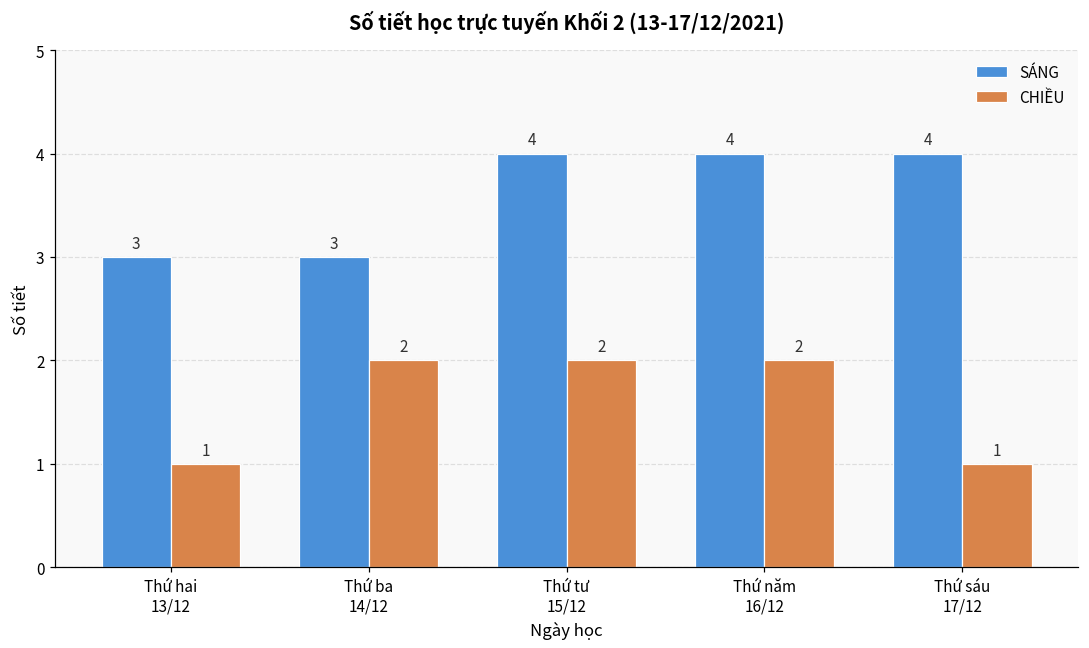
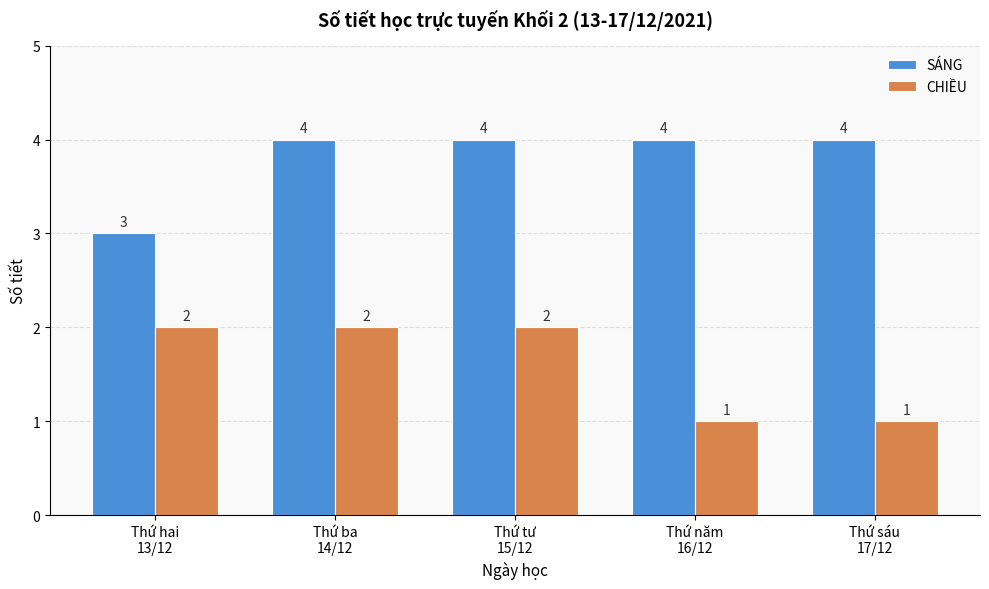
CHIỀU, Thứ hai 13/12: 1 -> 2
SÁNG, Thứ ba 14/12: 3 -> 4
CHIỀU, Thứ năm 16/12: 2 -> 1
